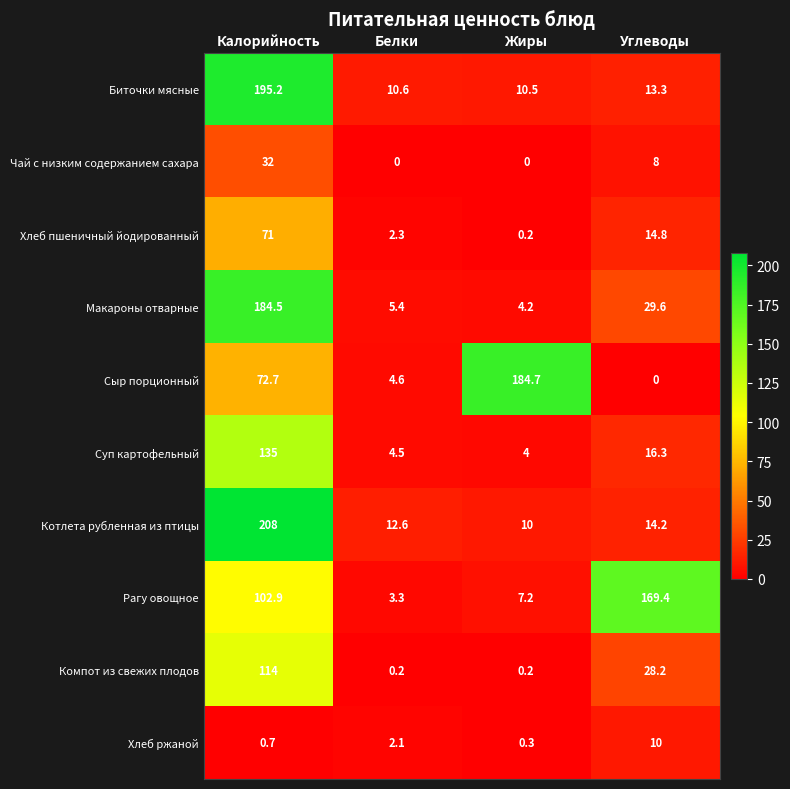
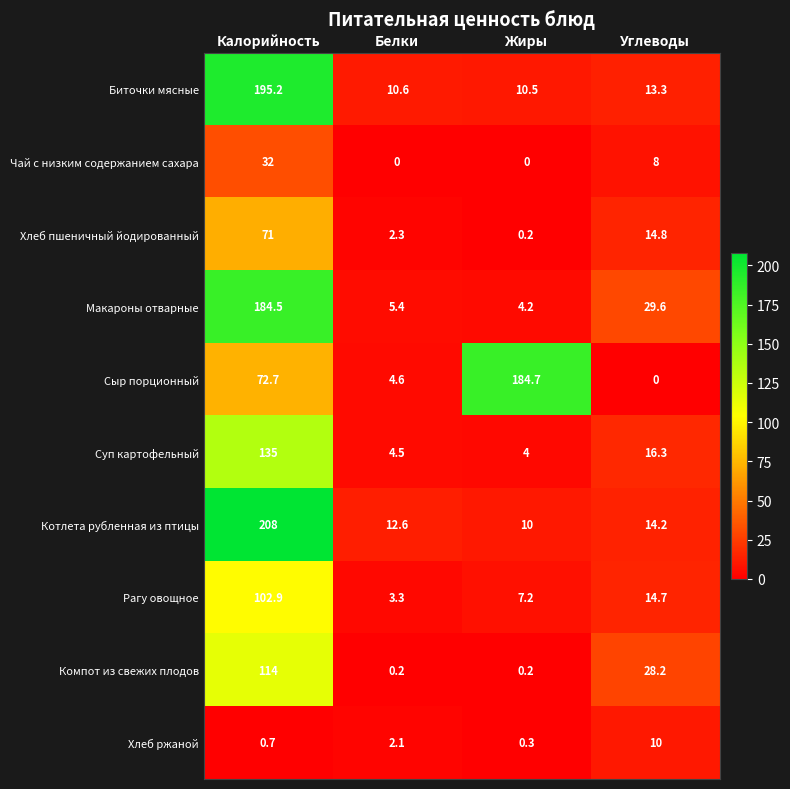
Рагу овощное, Углеводы: 169.4 -> 14.7
